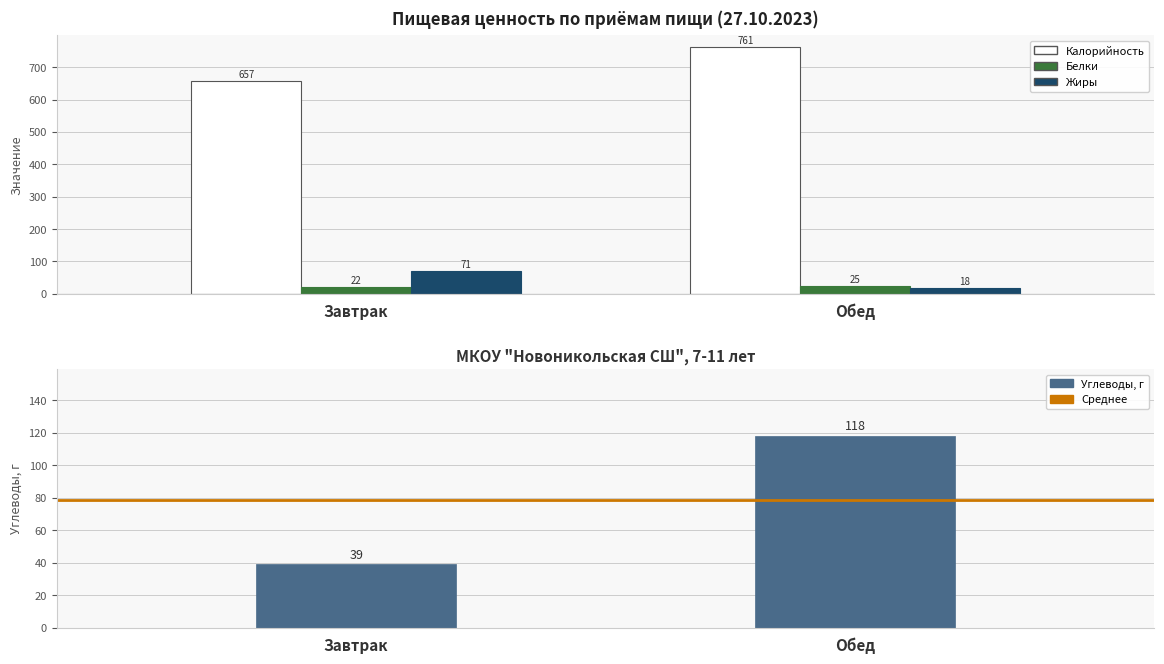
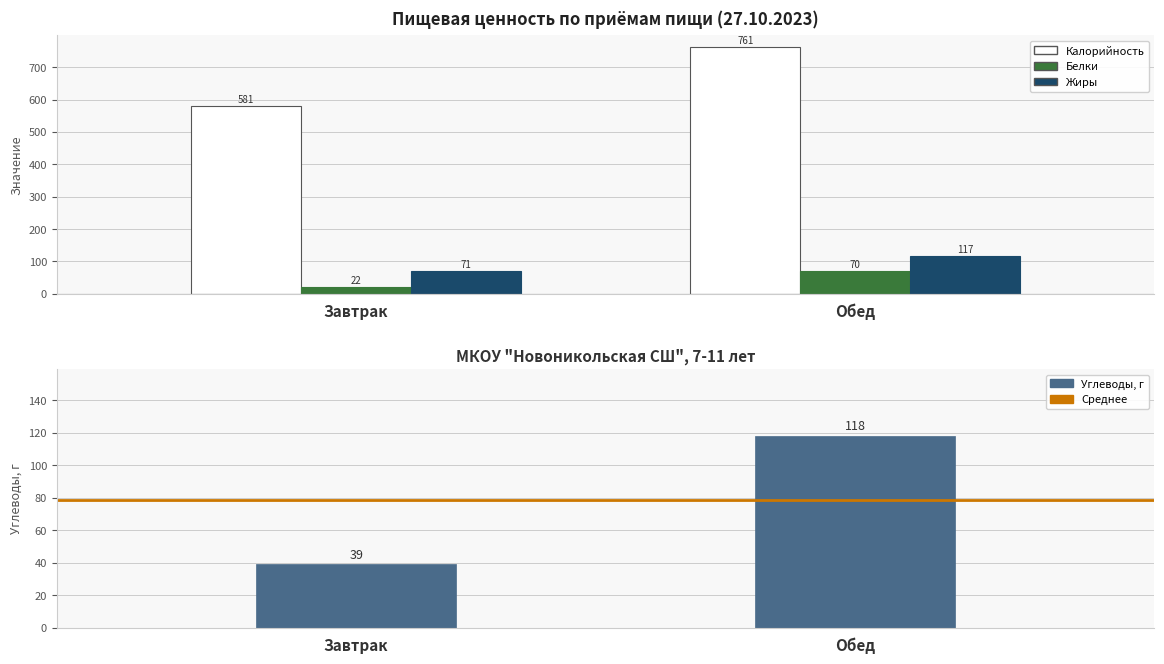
Пищевая ценность по приёмам пищи (27.10.2023), Калорийность, Завтрак: 657 -> 581
Пищевая ценность по приёмам пищи (27.10.2023), Белки, Обед: 25 -> 70
Пищевая ценность по приёмам пищи (27.10.2023), Жиры, Обед: 18 -> 117
